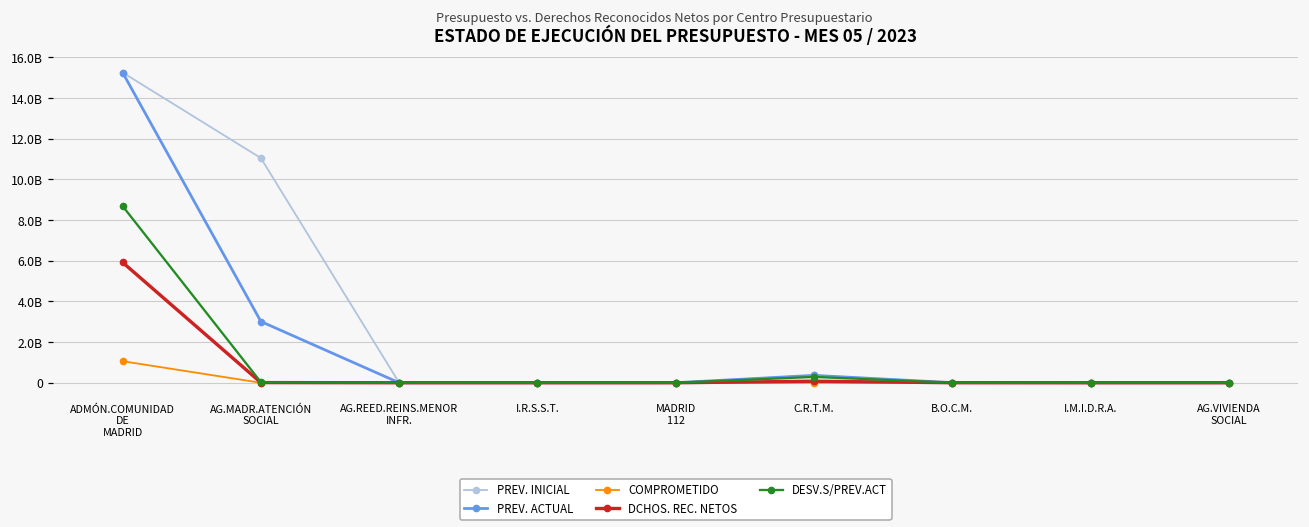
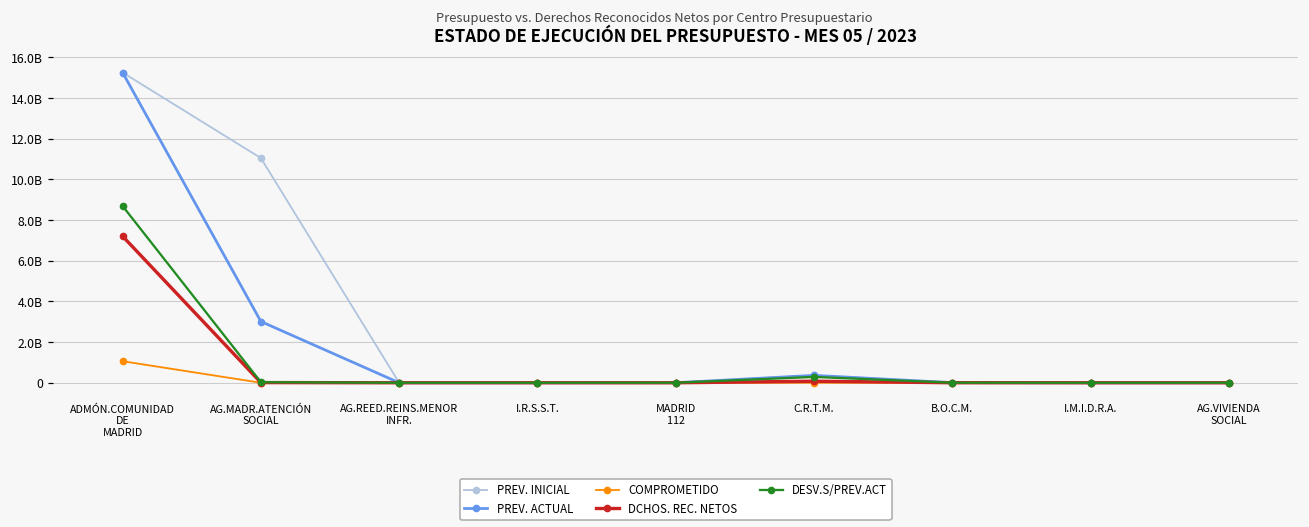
DCHOS. REC. NETOS, ADMÓN.COMUNIDAD DE MADRID: 5900000000 -> 7200000000
